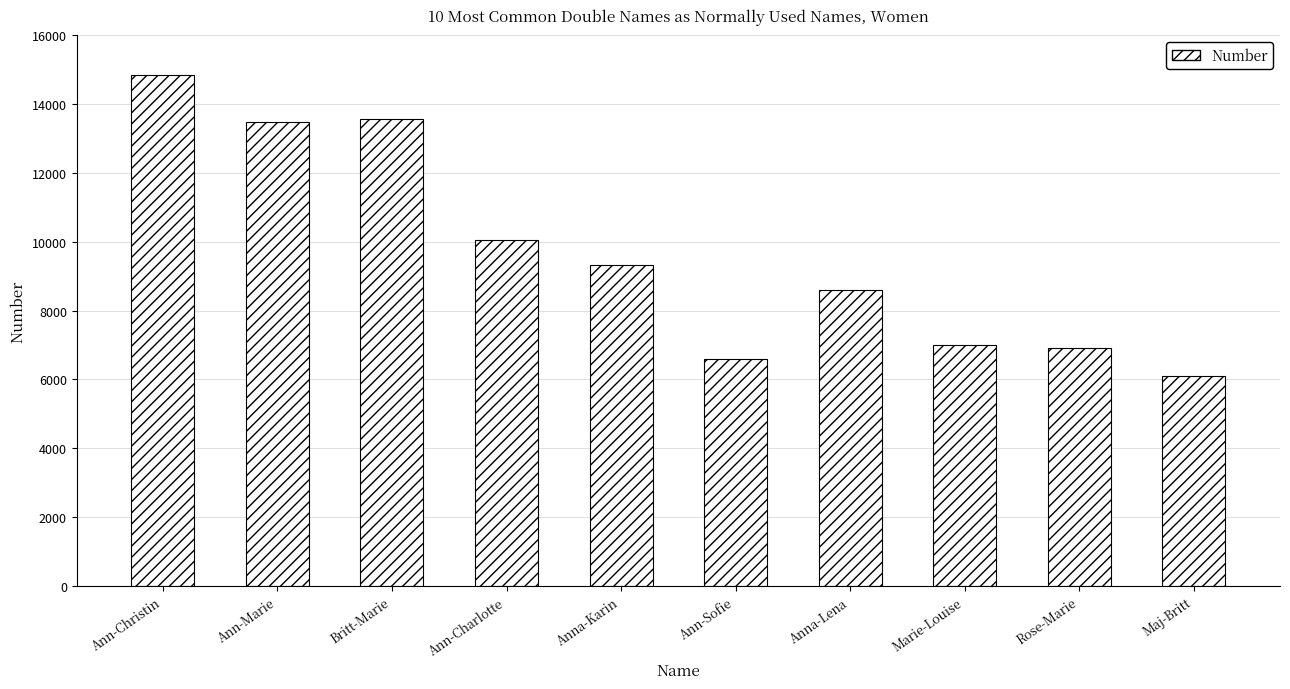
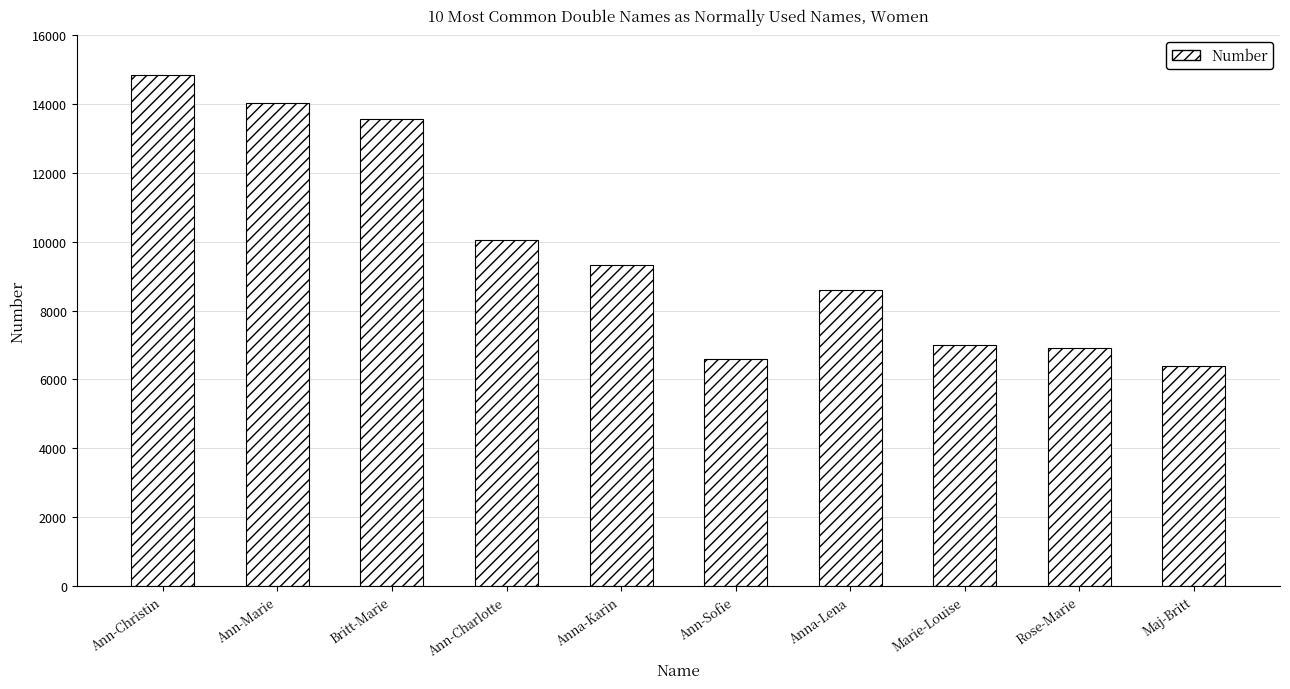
Ann-Marie: 13500 -> 14000
Maj-Britt: 6100 -> 6400
